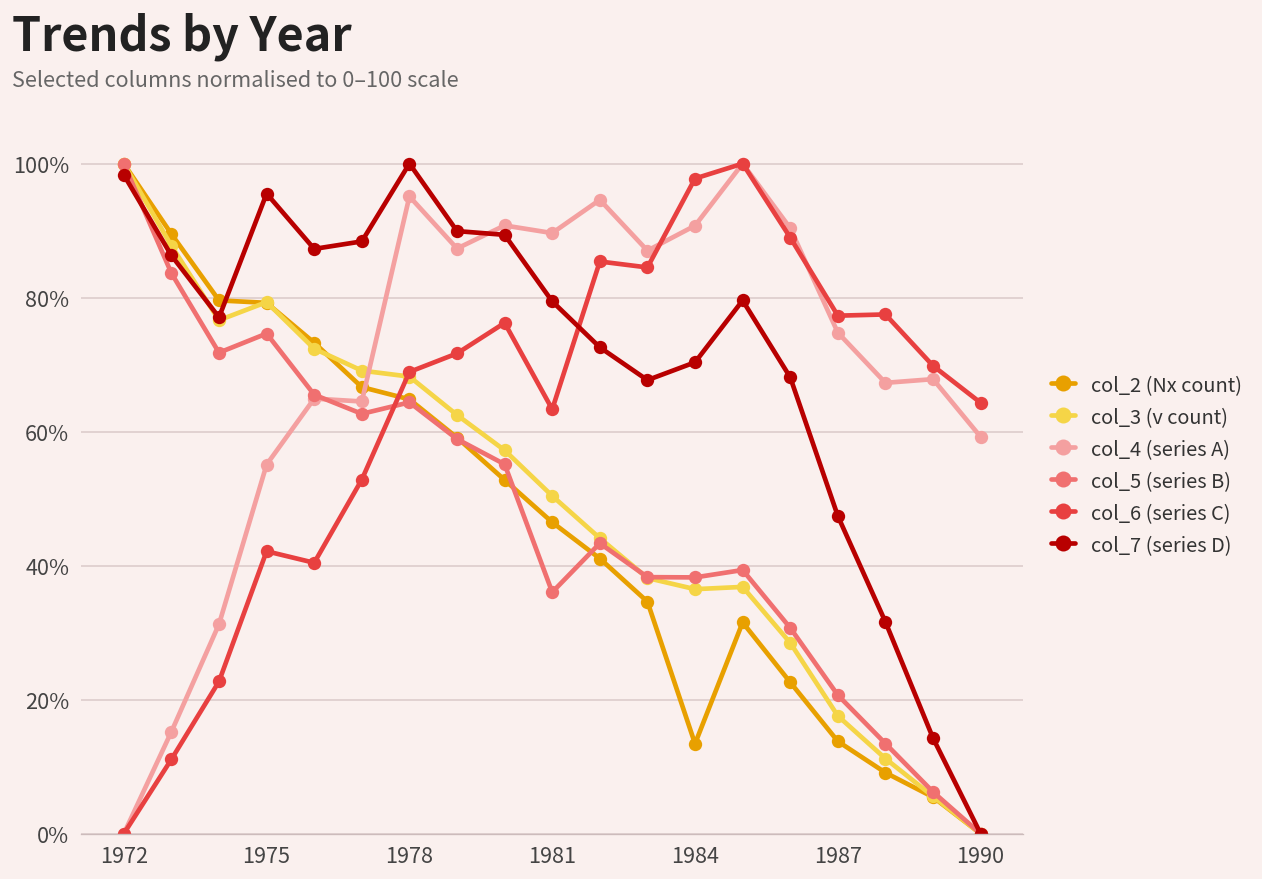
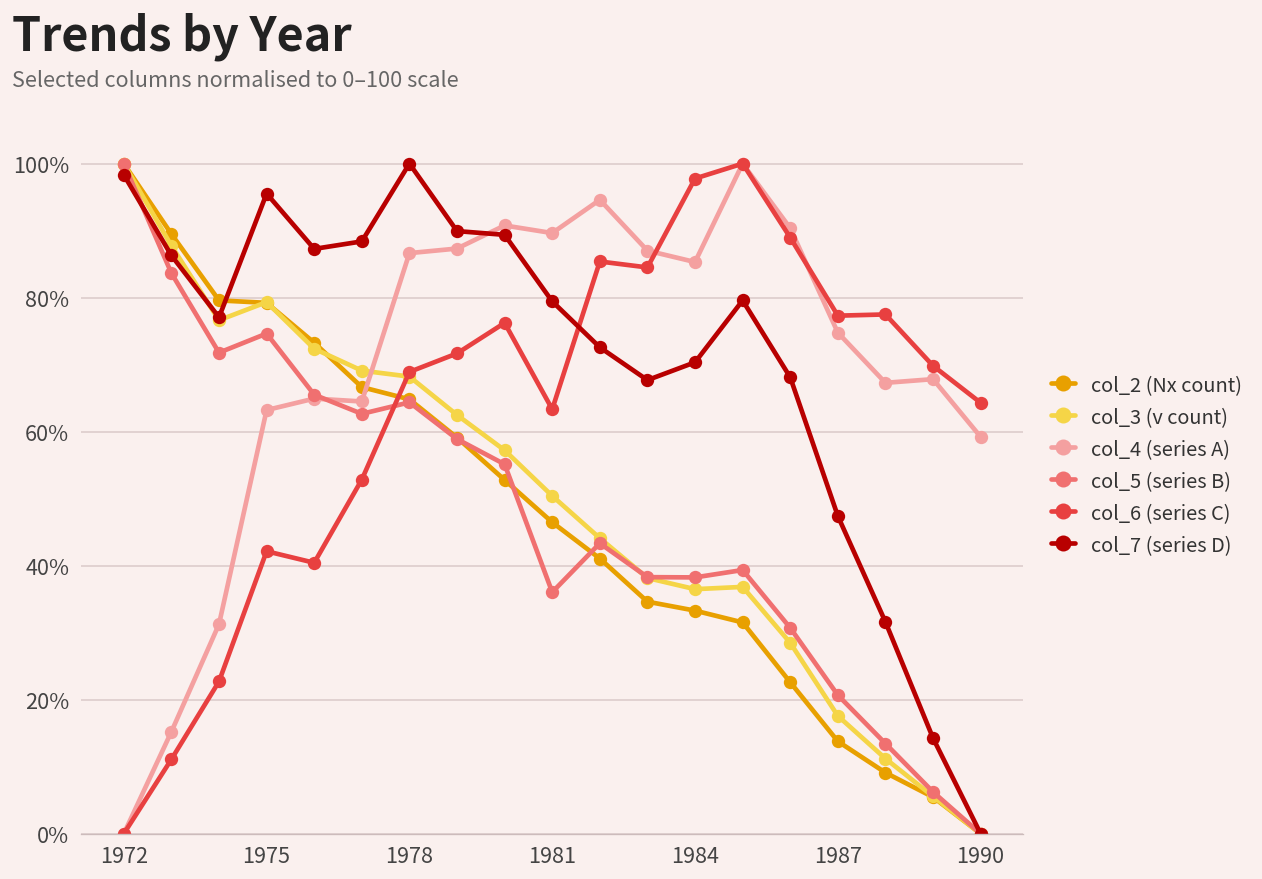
col_4 (series A), 1975: 55% -> 63%
col_4 (series A), 1978: 95% -> 87%
col_2 (Nx count), 1984: 13% -> 33%
col_4 (series A), 1984: 91% -> 85%
